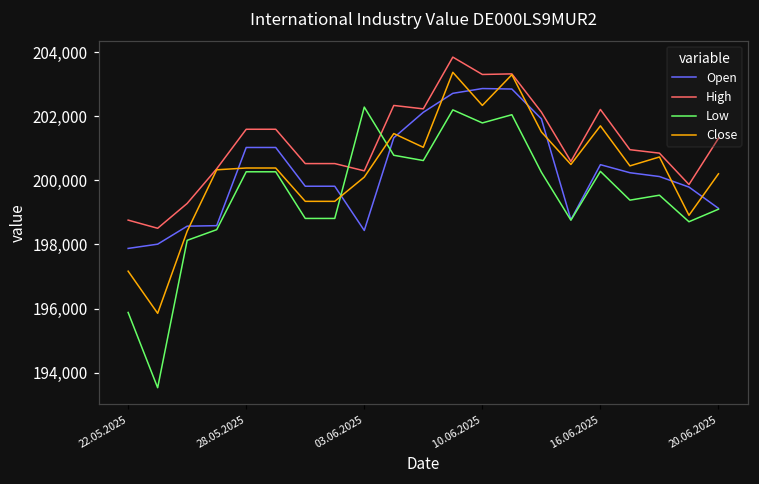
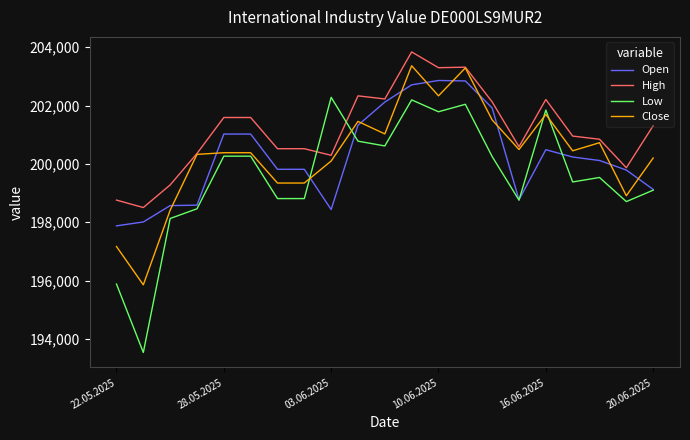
Low, 16.06.2025: 200,300 -> 201,800
